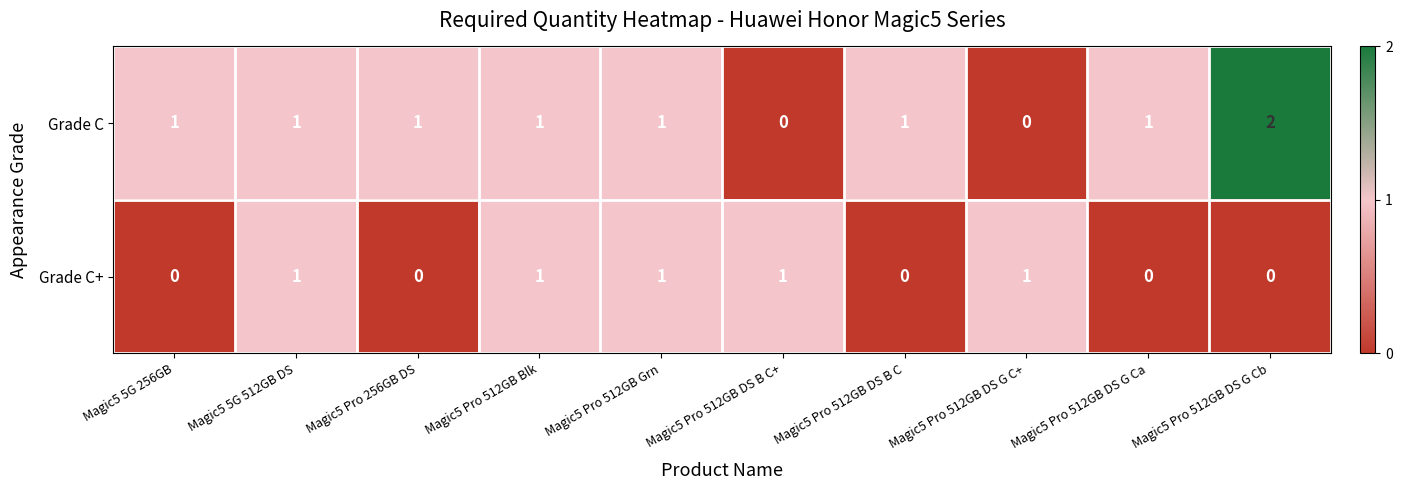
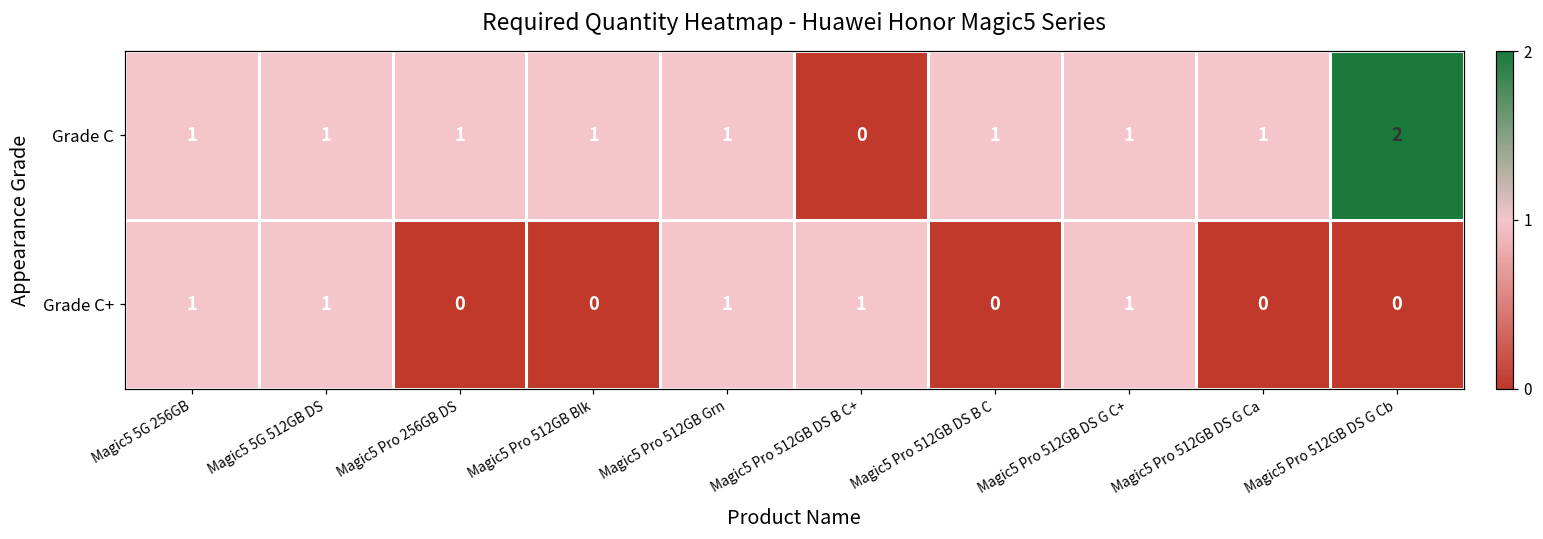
Grade C, Magic5 Pro 512GB DS G C+: 0 -> 1
Grade C+, Magic5 5G 256GB: 0 -> 1
Grade C+, Magic5 Pro 512GB Blk: 1 -> 0
